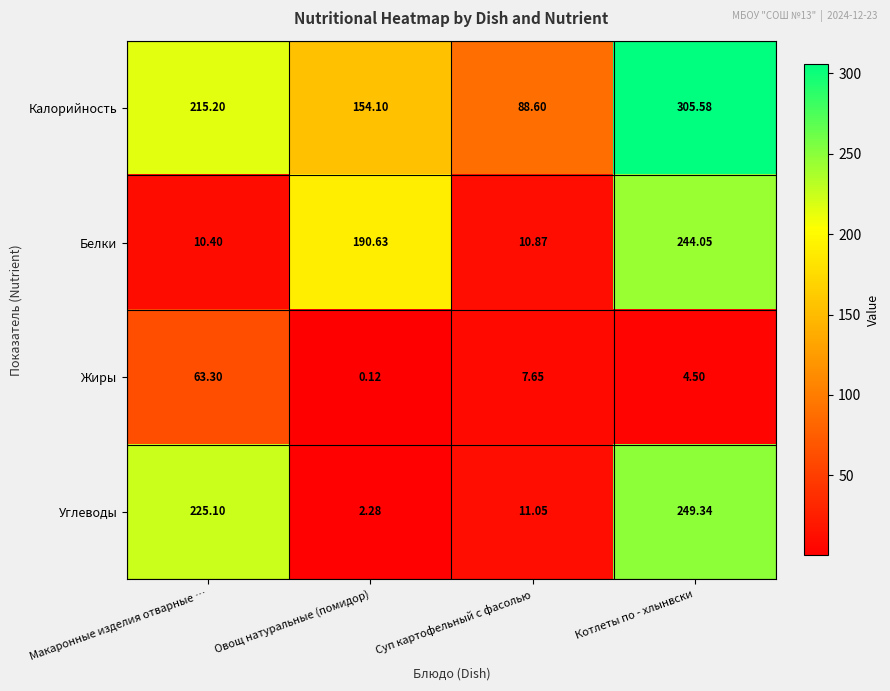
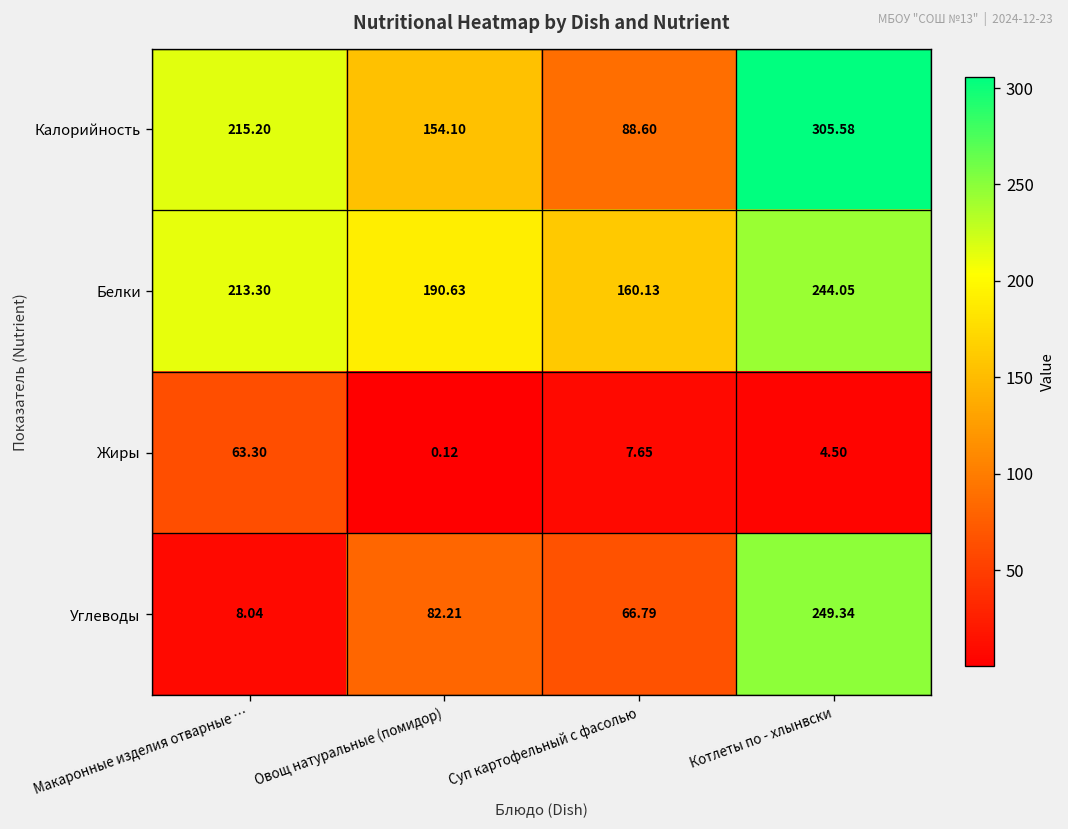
Белки, Макаронные изделия отварные …: 10.40 -> 213.30
Белки, Суп картофельный с фасолью: 10.87 -> 160.13
Углеводы, Макаронные изделия отварные …: 225.10 -> 8.04
Углеводы, Овощ натуральные (помидор): 2.28 -> 82.21
Углеводы, Суп картофельный с фасолью: 11.05 -> 66.79
